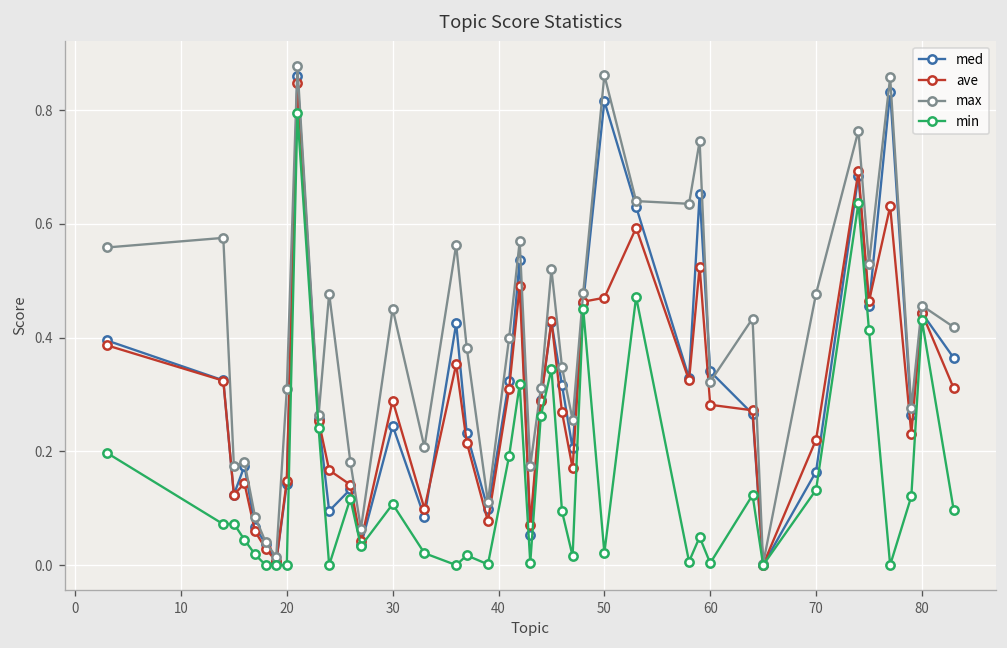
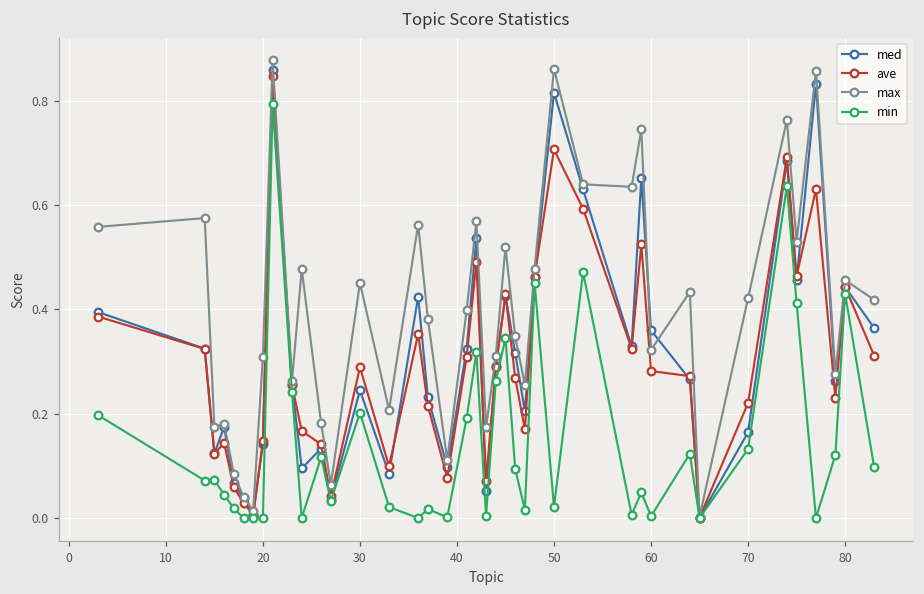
min, 30: 0.11 -> 0.20
ave, 50: 0.47 -> 0.71
med, 60: 0.34 -> 0.36
max, 70: 0.48 -> 0.42
